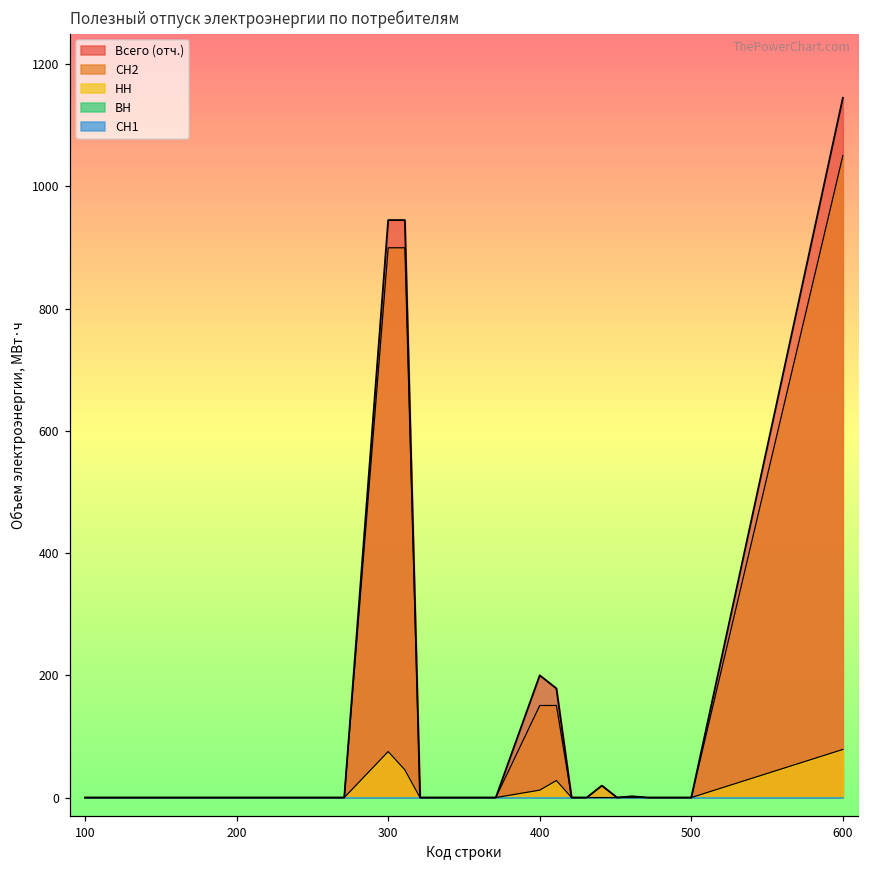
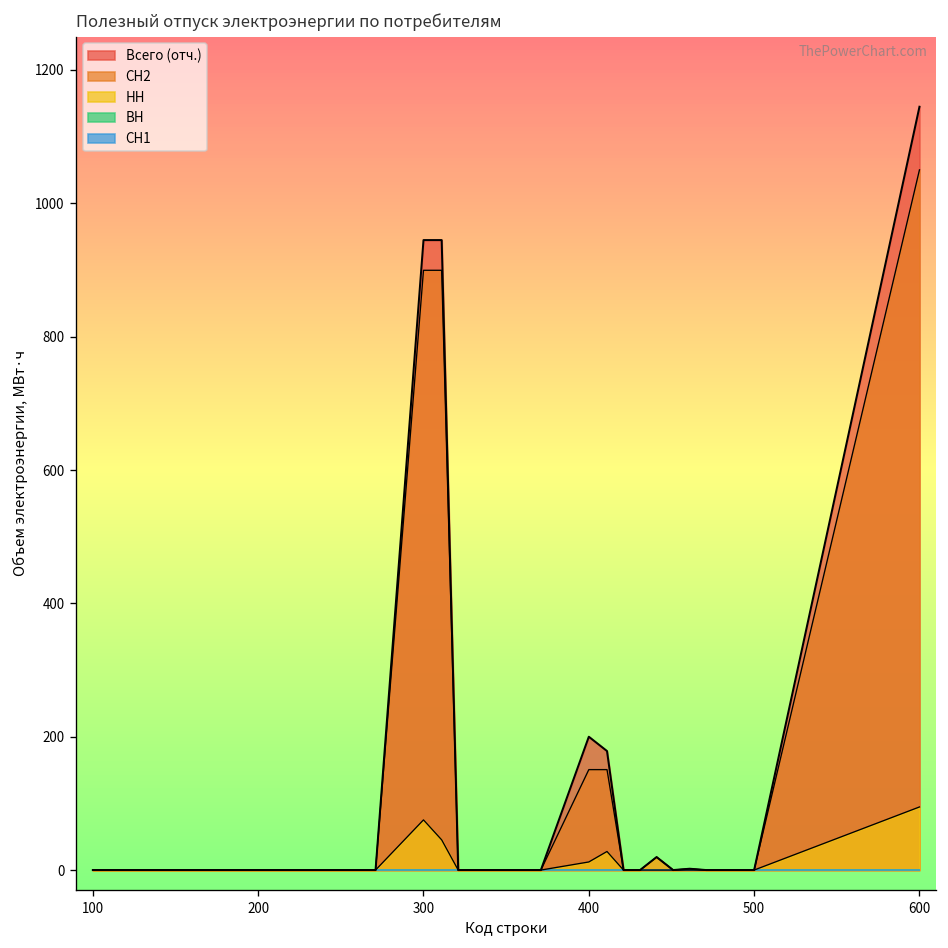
НН, 600: 80 -> 90
